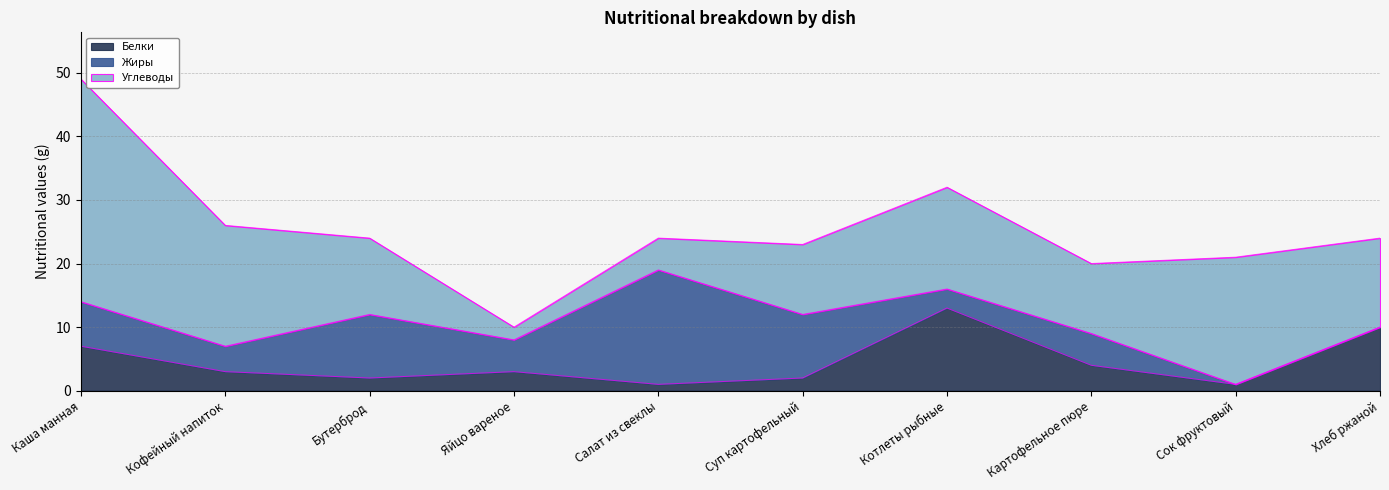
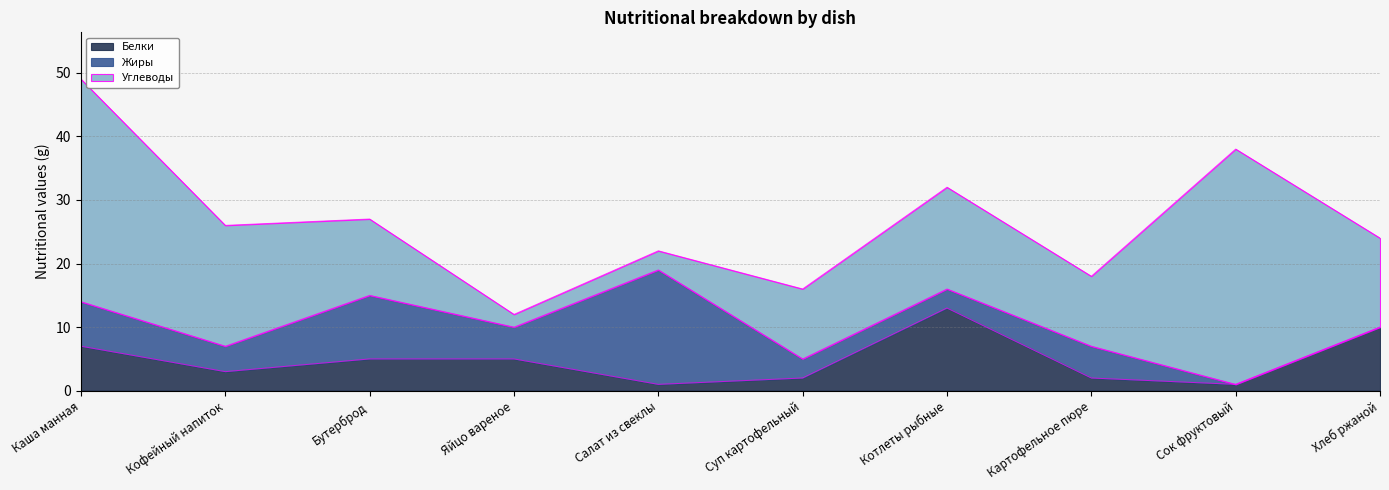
Белки, Бутерброд: 2 -> 5
Белки, Яйцо вареное: 3 -> 5
Углеводы, Салат из свеклы: 5 -> 3
Жиры, Суп картофельный: 10 -> 3
Белки, Картофельное пюре: 4 -> 2
Углеводы, Сок фруктовый: 20 -> 37
